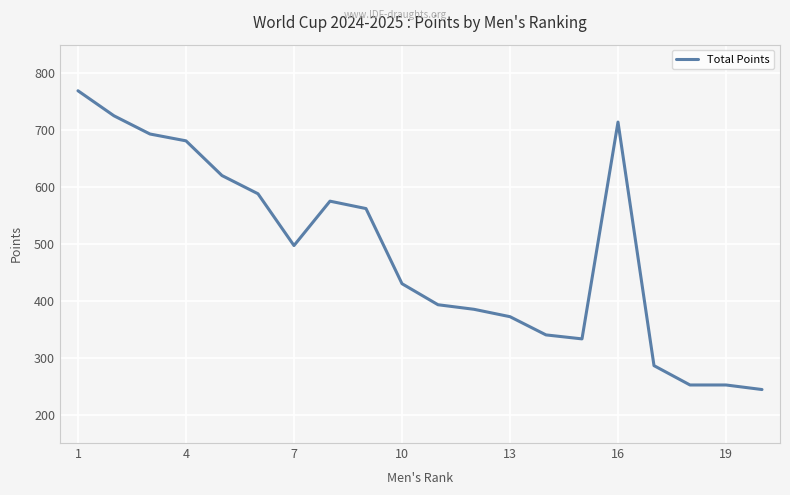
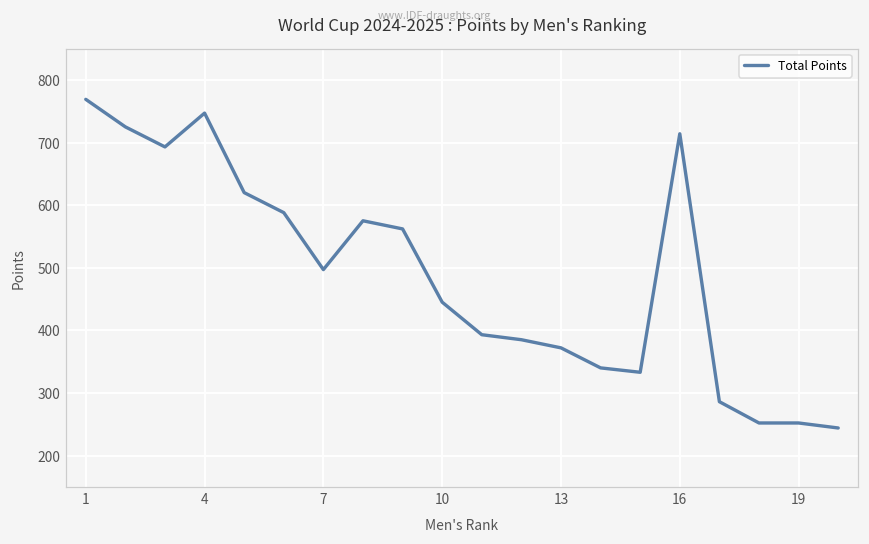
4: 680 -> 750
10: 430 -> 450
